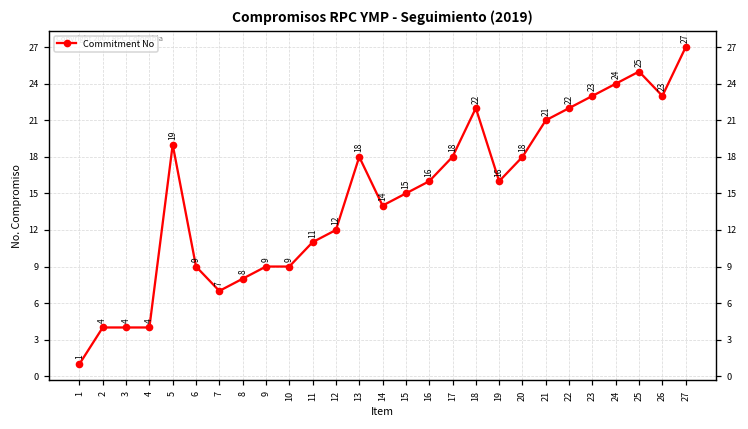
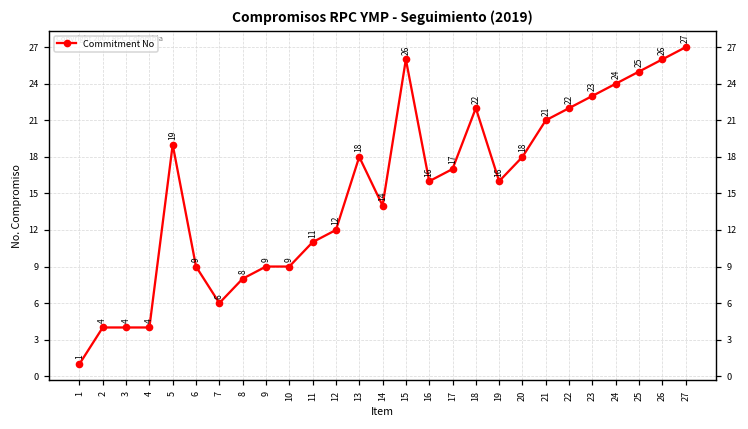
7: 7 -> 6
15: 15 -> 26
17: 18 -> 17
26: 23 -> 26
